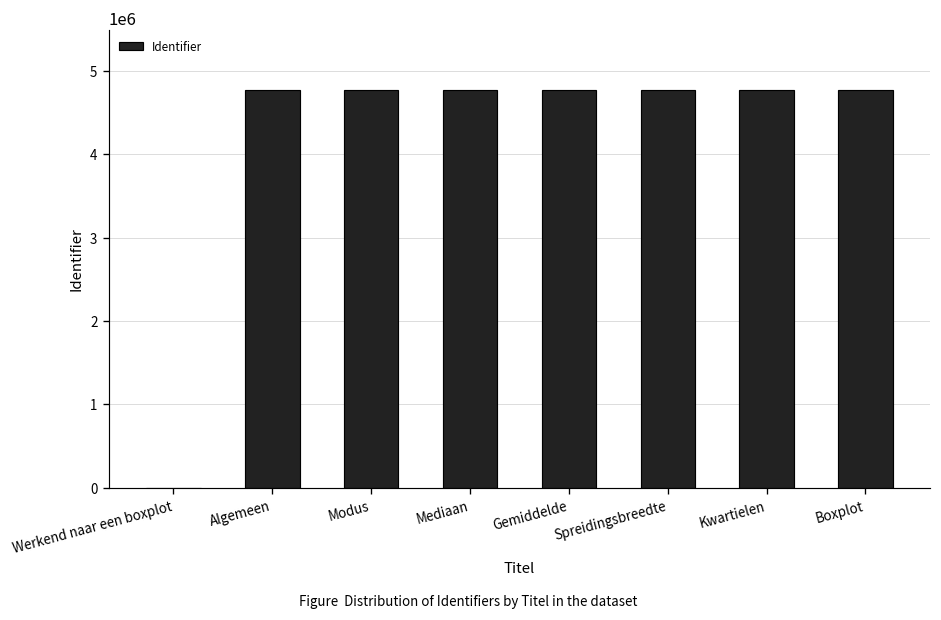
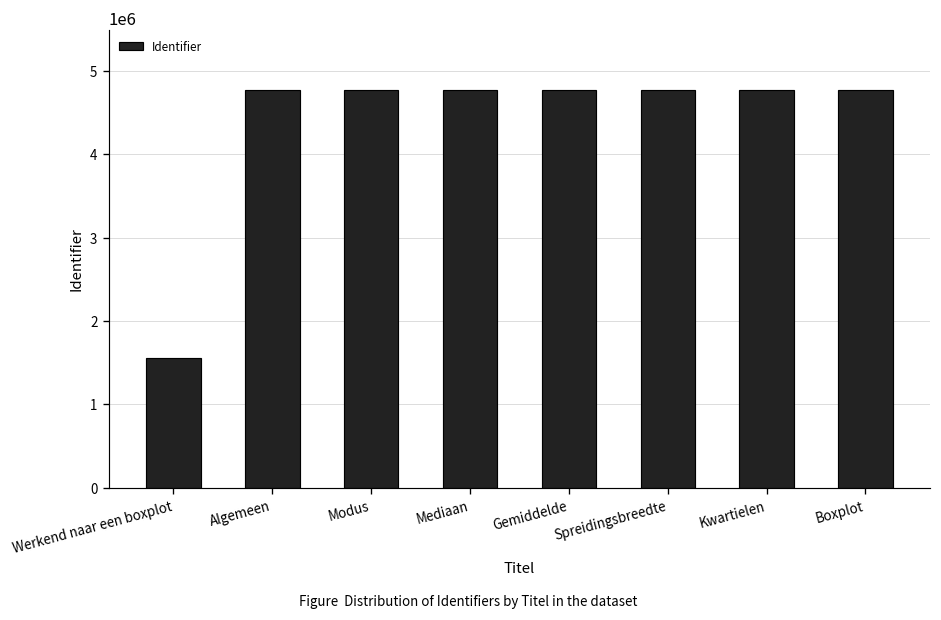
Werkend naar een boxplot: 0 -> 1600000
